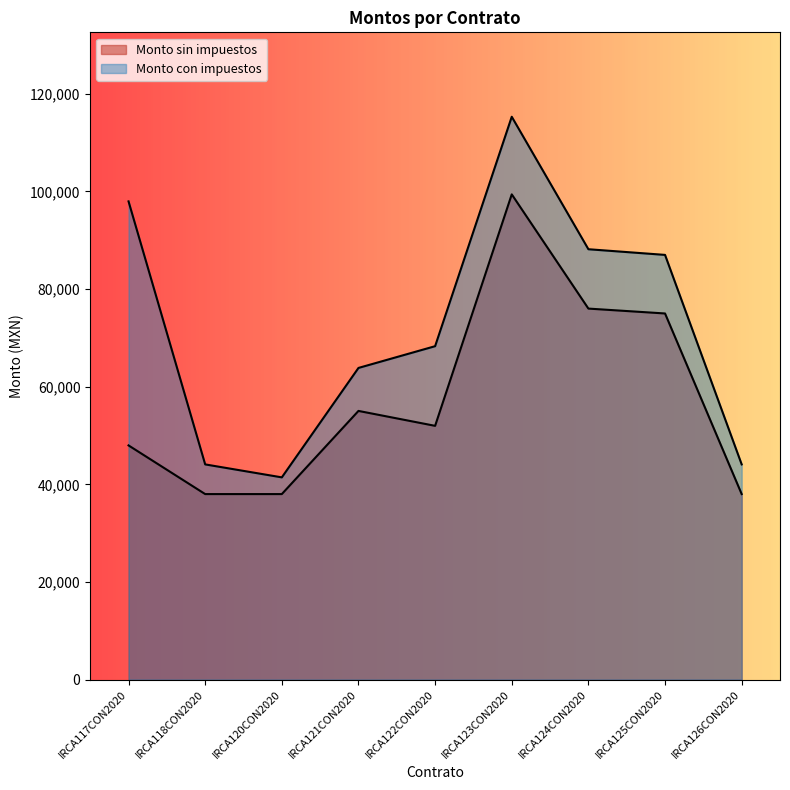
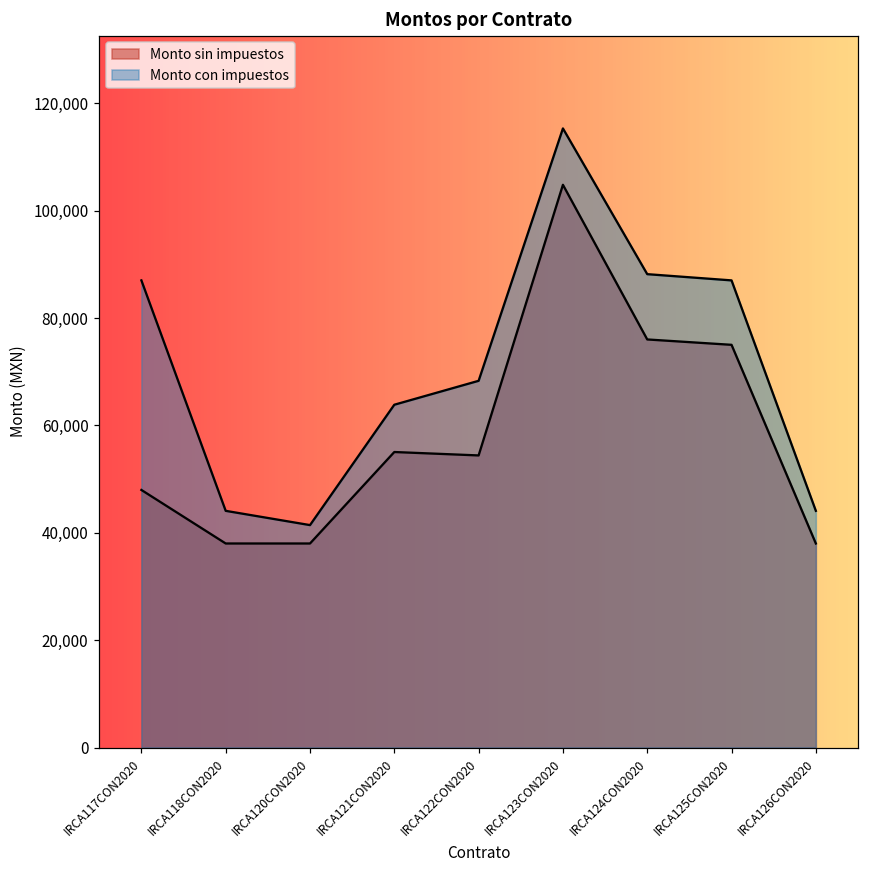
Monto con impuestos, IRCA117CON2020: 98,000 -> 87,000
Monto sin impuestos, IRCA122CON2020: 52,000 -> 54,000
Monto sin impuestos, IRCA123CON2020: 99,000 -> 105,000
